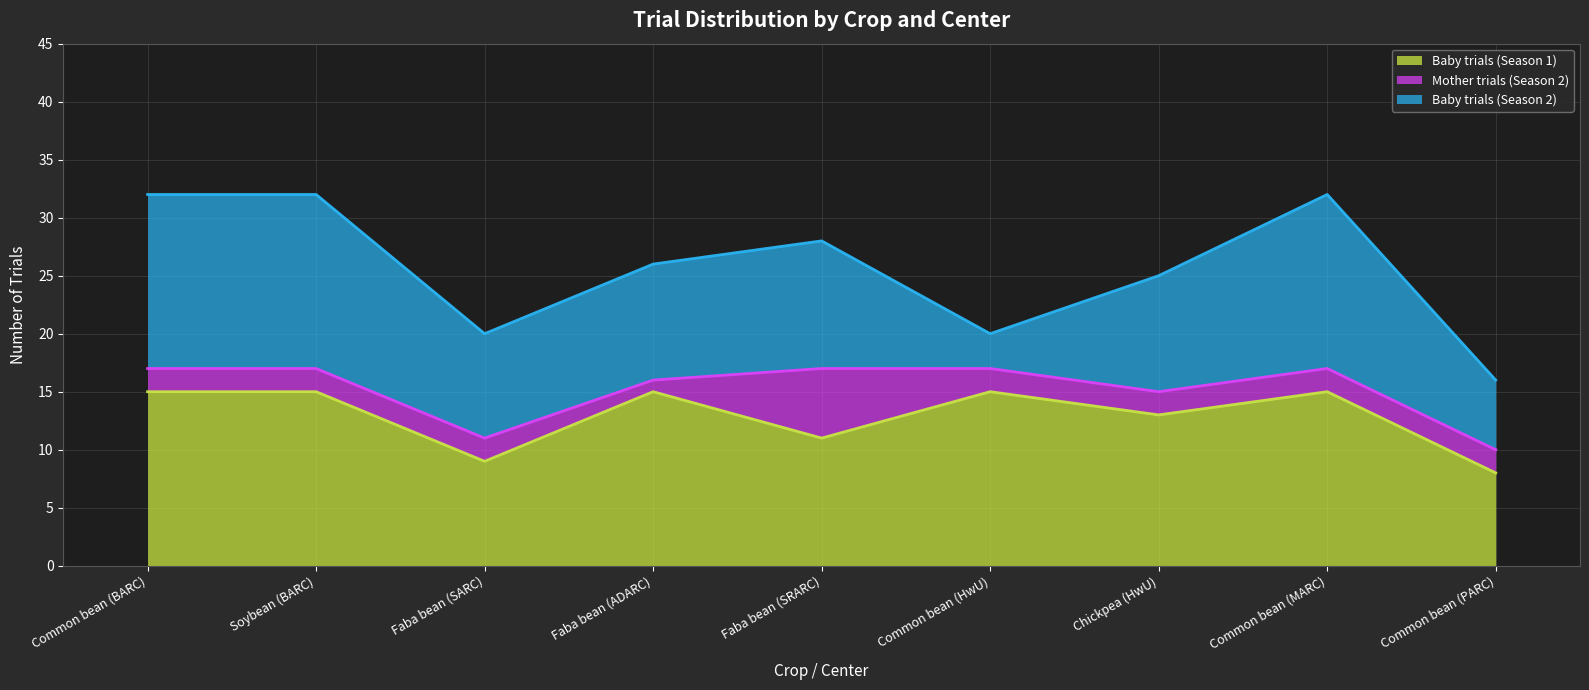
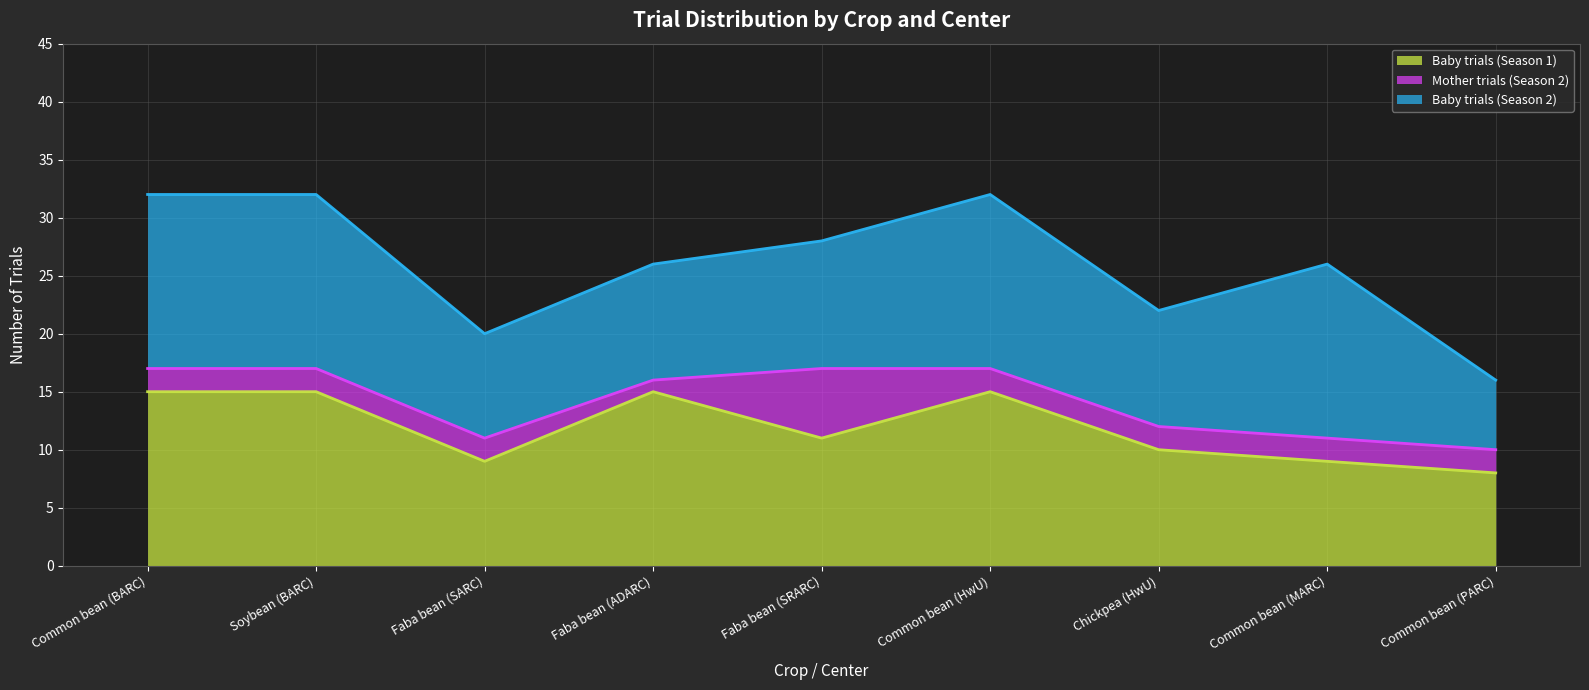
Baby trials (Season 2), Common bean (HwU): 3 -> 15
Baby trials (Season 1), Chickpea (HwU): 13 -> 10
Baby trials (Season 1), Common bean (MARC): 15 -> 9
